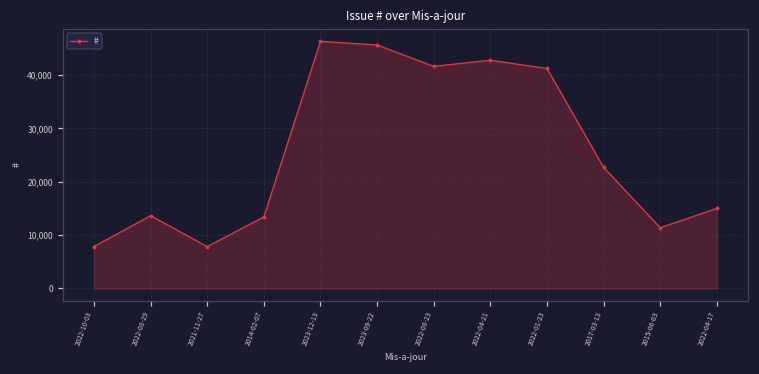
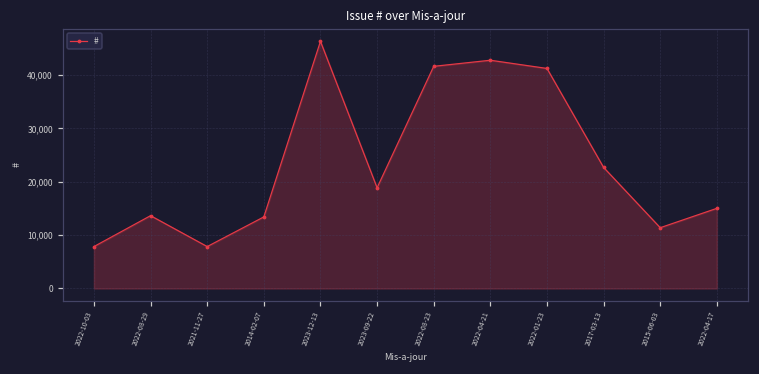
2023-09-22: 46,000 -> 19,000
